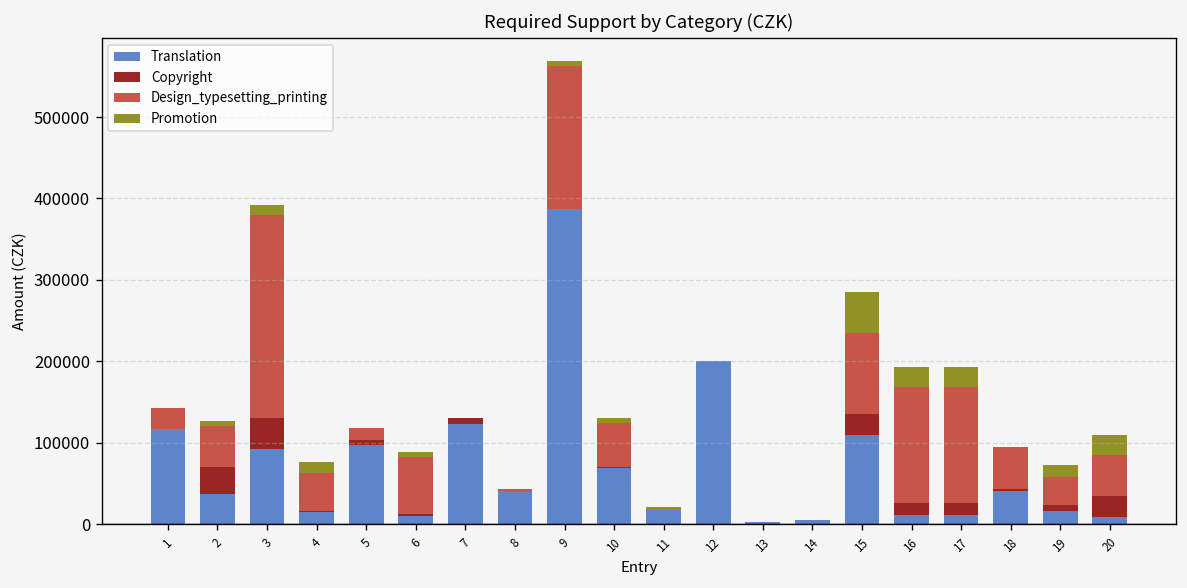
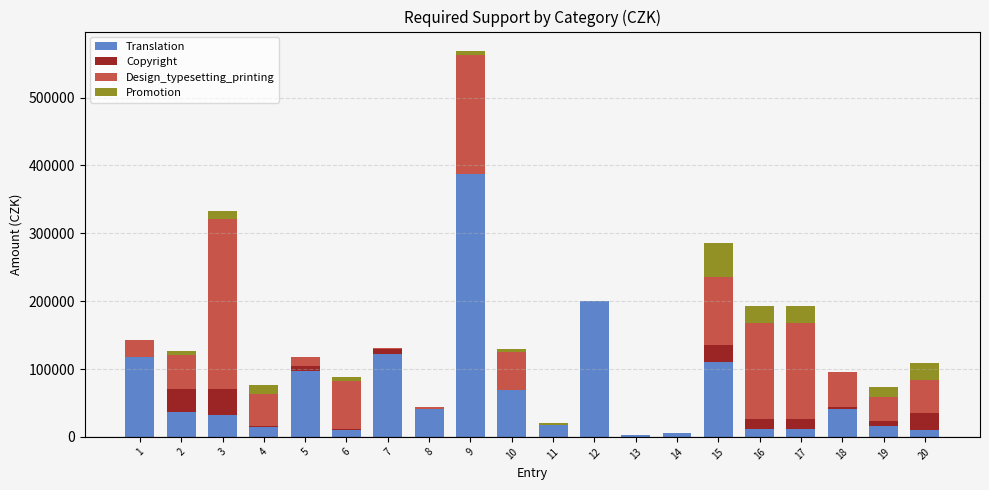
Translation, 3: 90000 -> 30000
